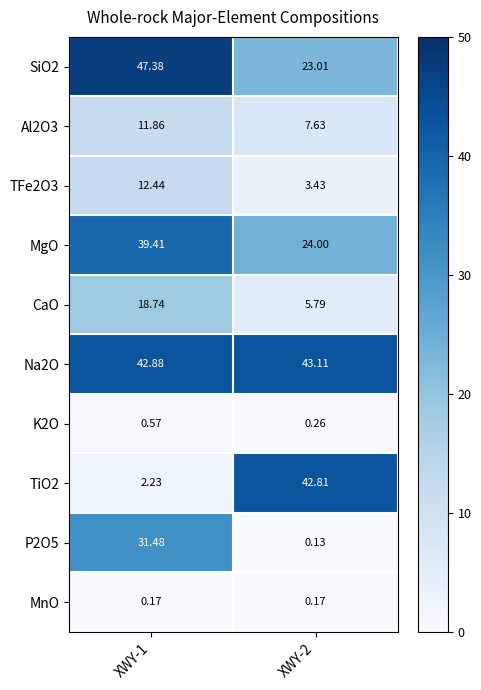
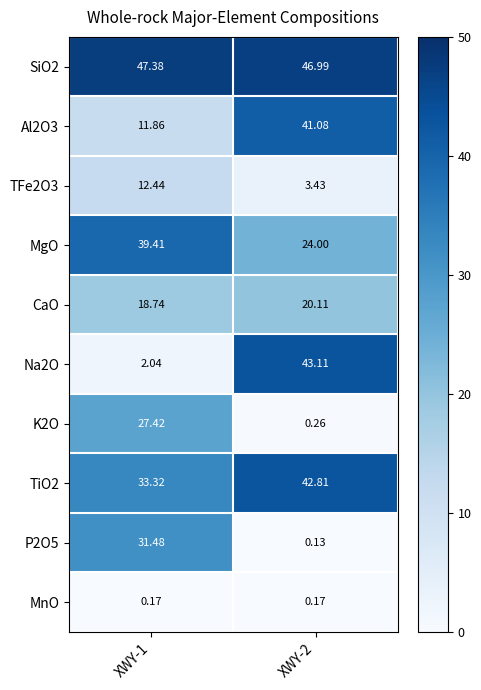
SiO2, XWY-2: 23.01 -> 46.99
Al2O3, XWY-2: 7.63 -> 41.08
CaO, XWY-2: 5.79 -> 20.11
Na2O, XWY-1: 42.88 -> 2.04
K2O, XWY-1: 0.57 -> 27.42
TiO2, XWY-1: 2.23 -> 33.32
